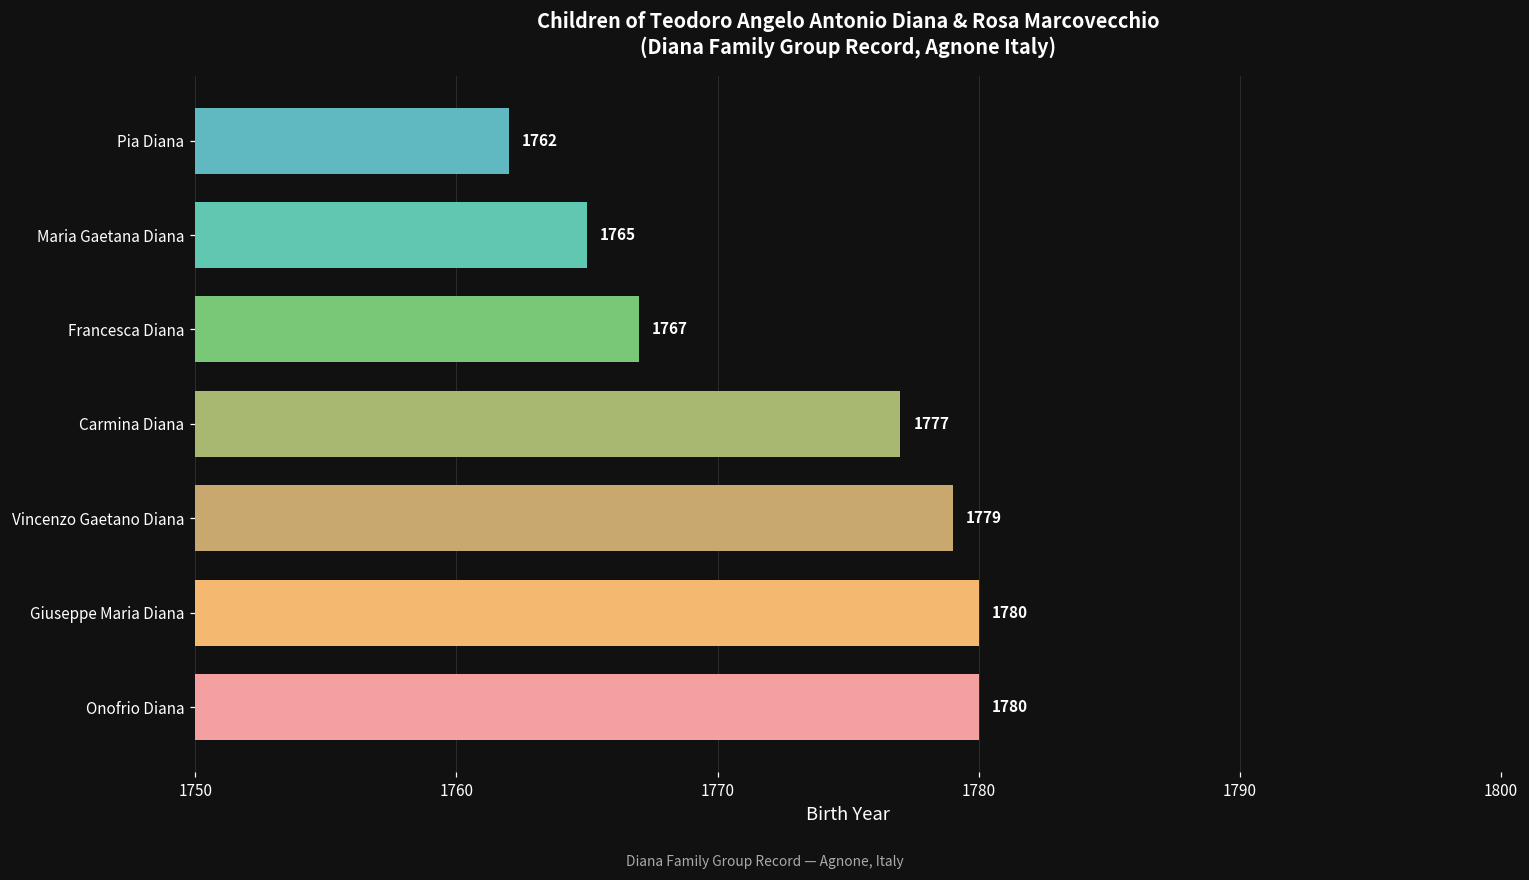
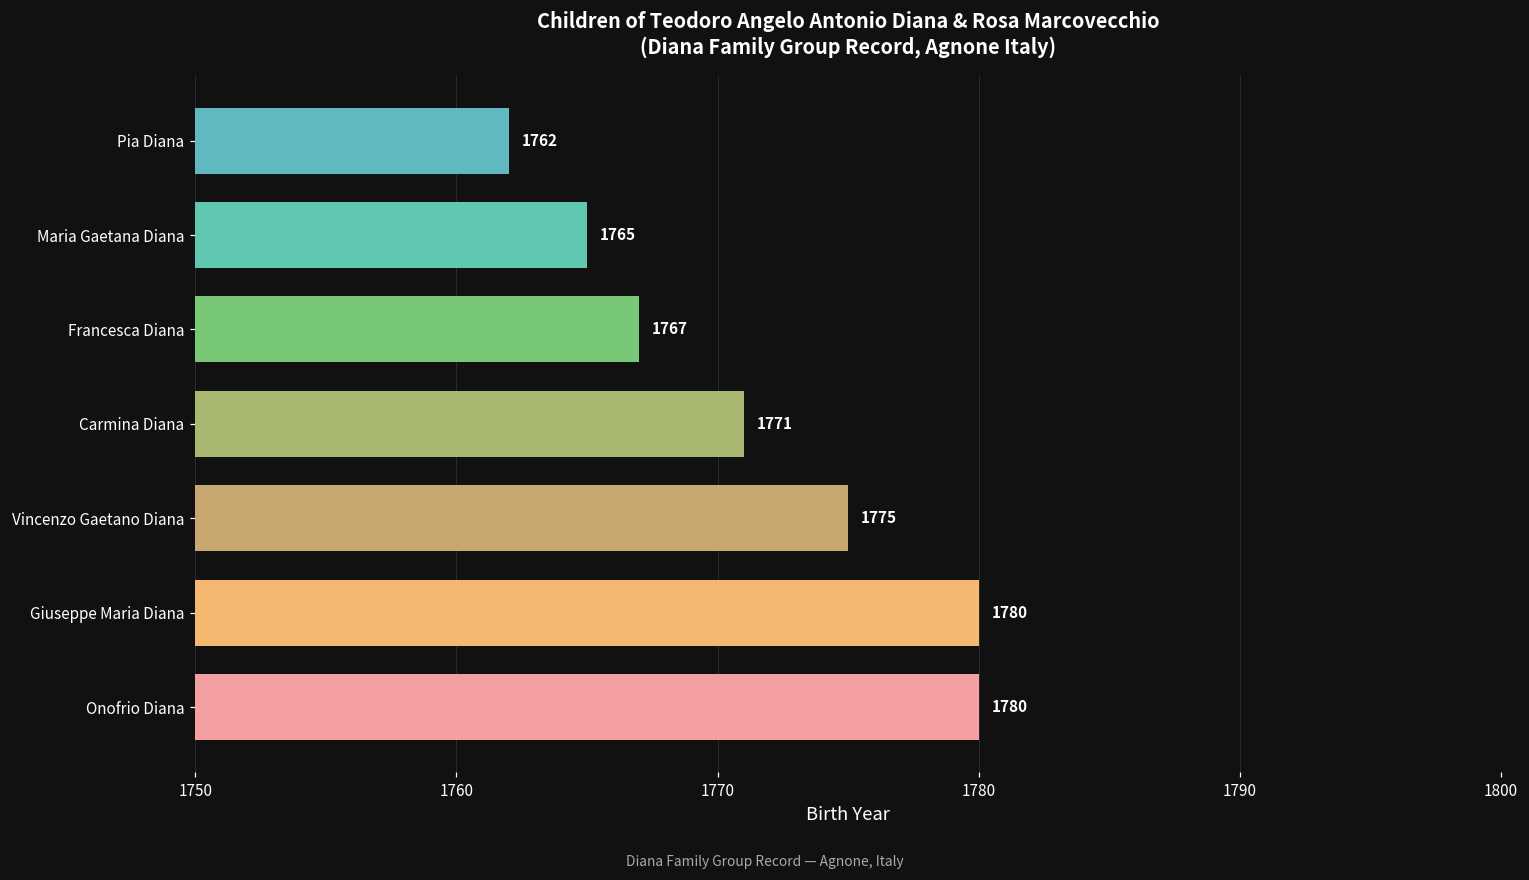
Carmina Diana: 1777 -> 1771
Vincenzo Gaetano Diana: 1779 -> 1775
